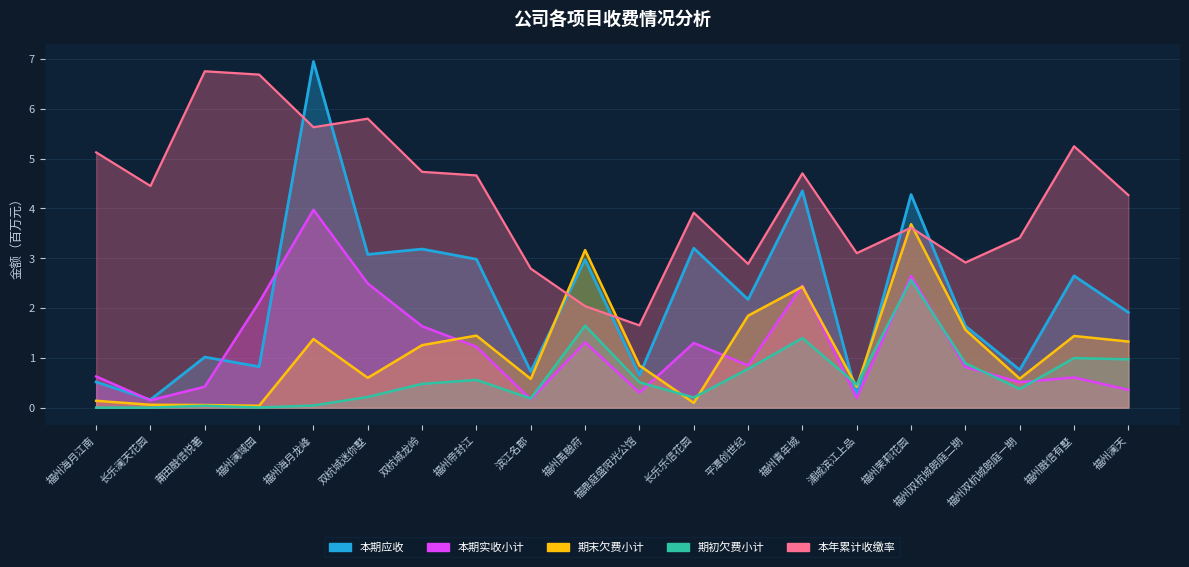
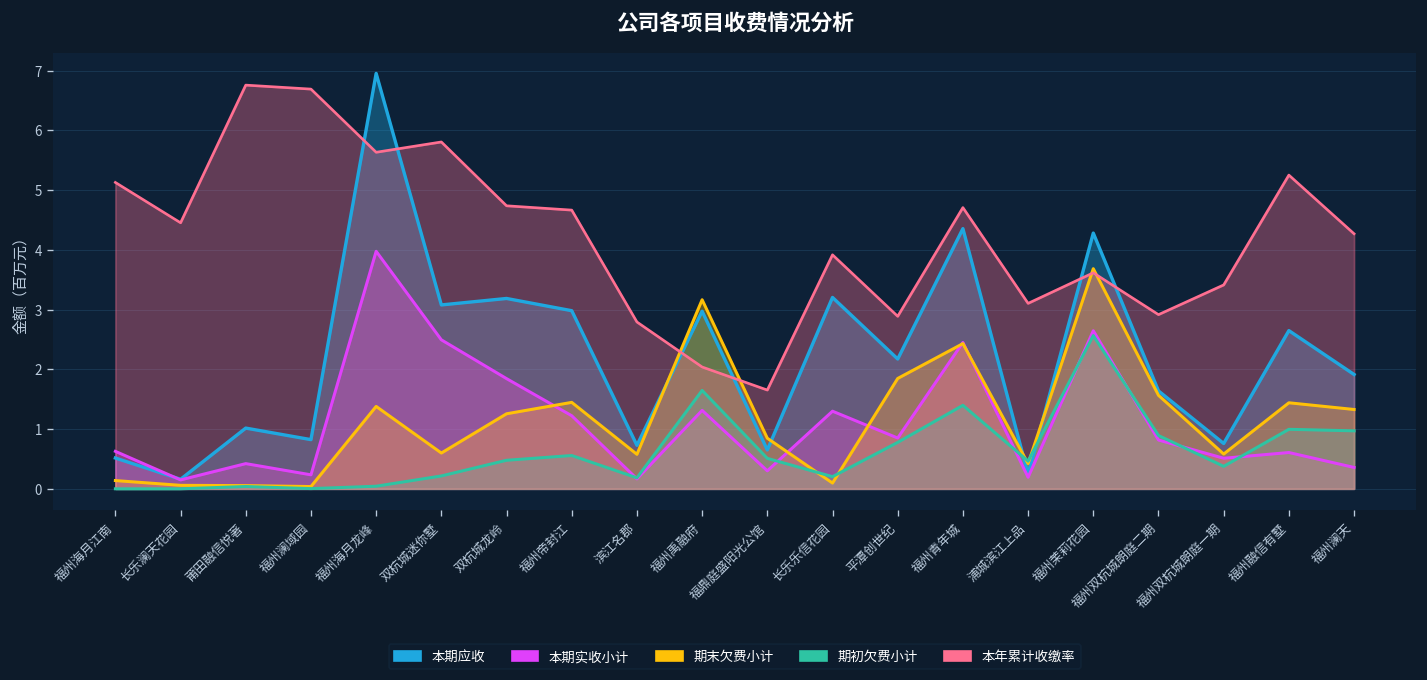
本期实收小计, 福州澜域园: 2.1 -> 0.2
本期实收小计, 双杭城龙岭: 1.6 -> 1.8
